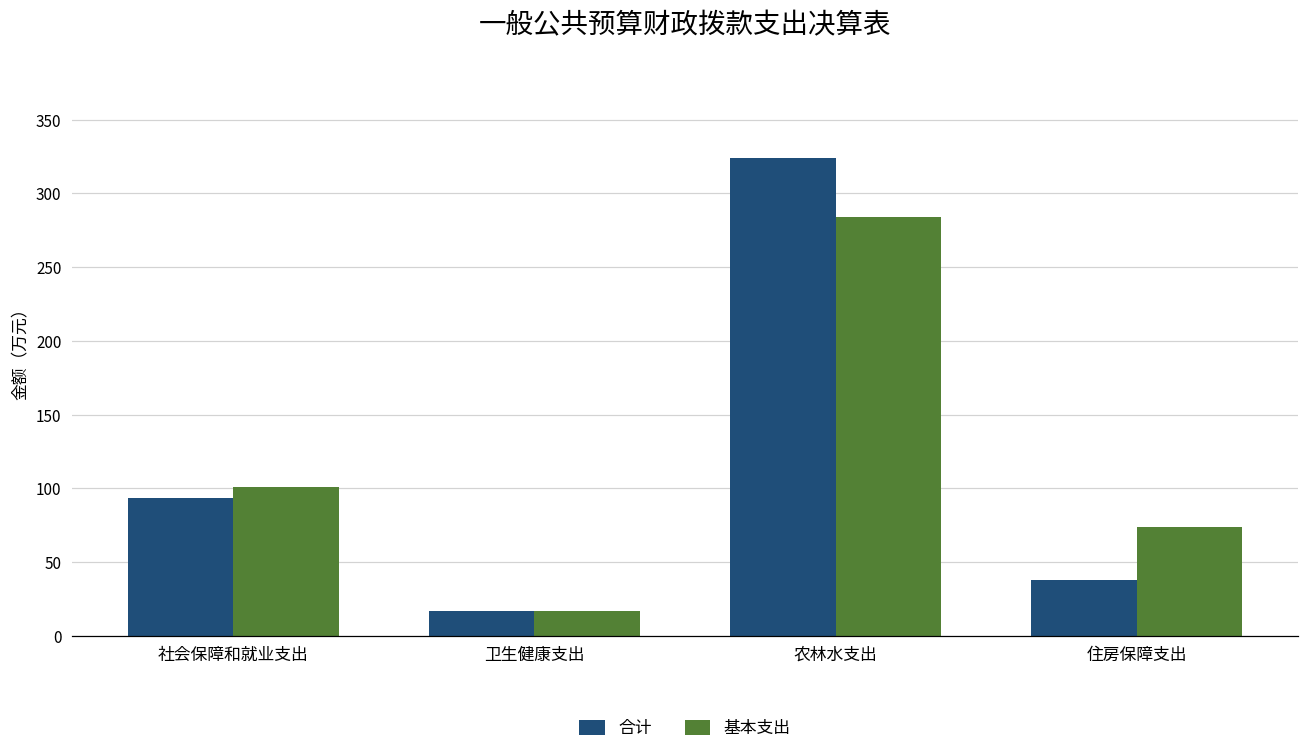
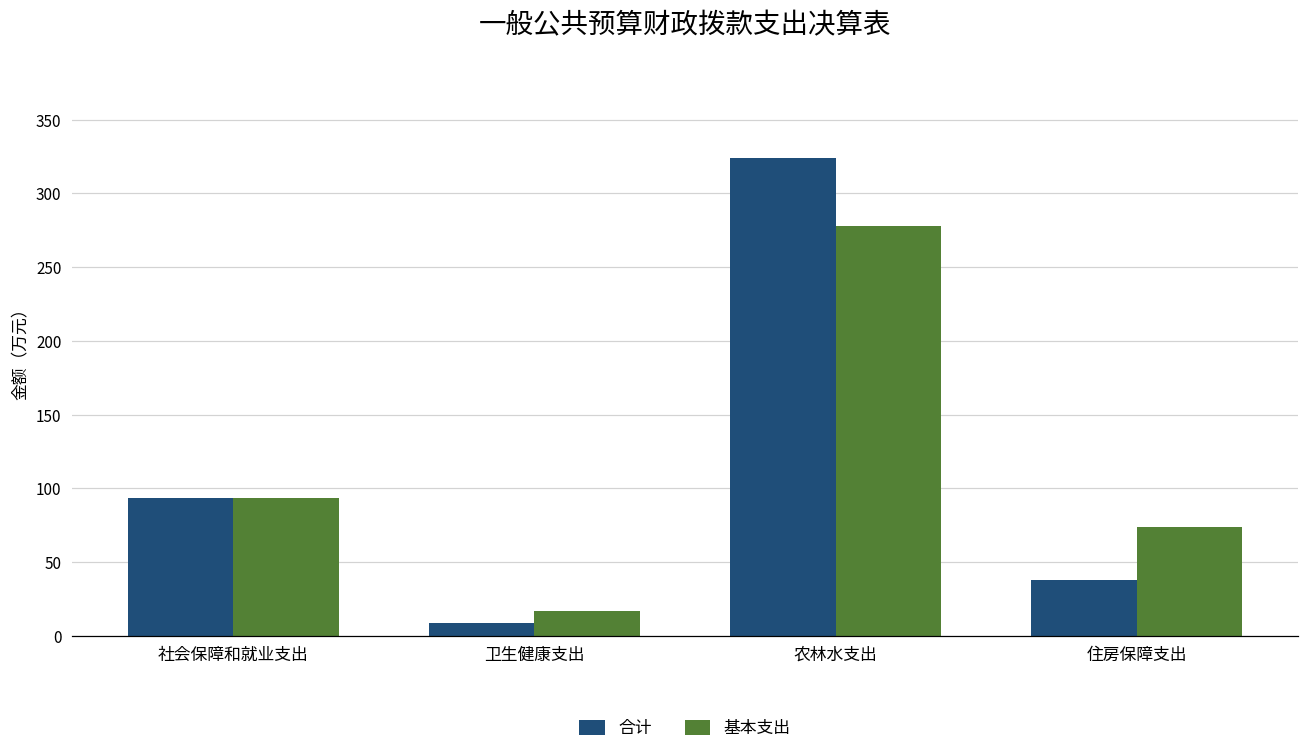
基本支出, 社会保障和就业支出: 101 -> 94
合计, 卫生健康支出: 17 -> 8
基本支出, 农林水支出: 284 -> 278
